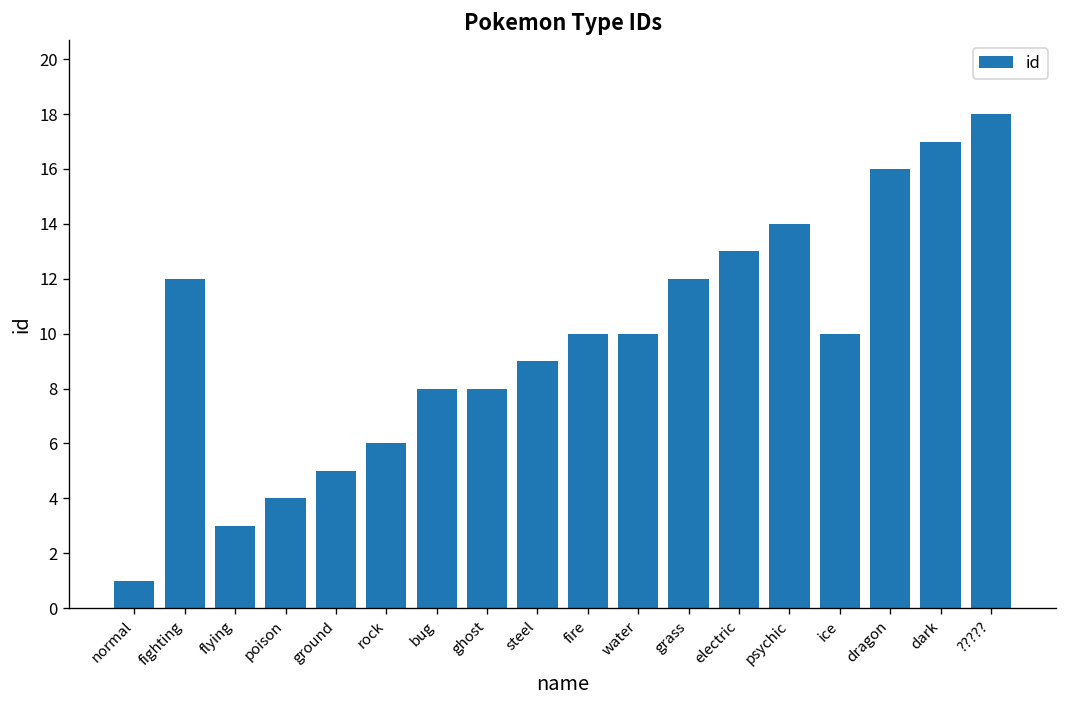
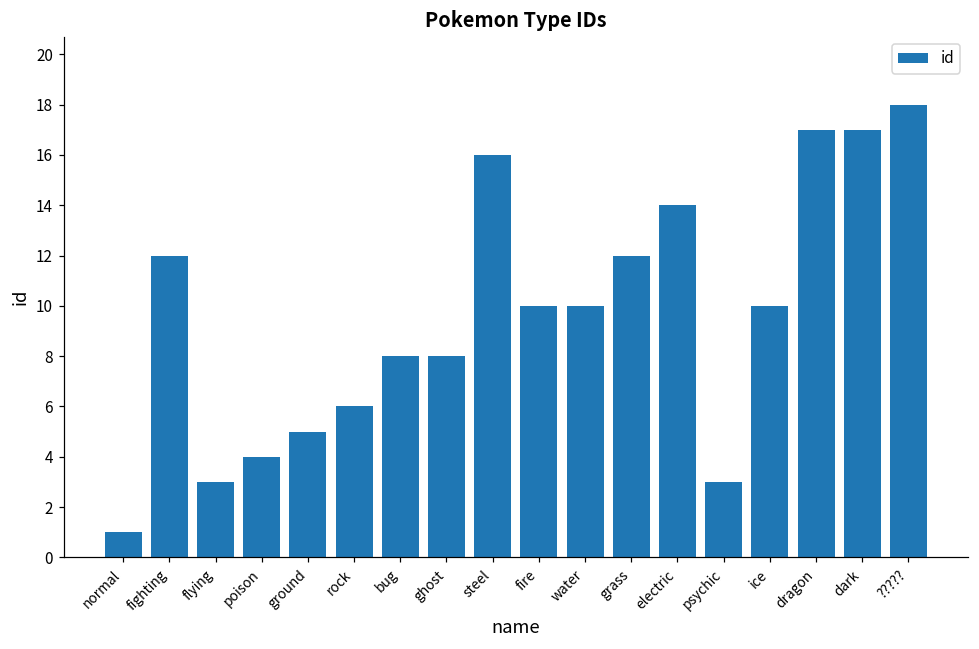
steel: 9 -> 16
electric: 13 -> 14
psychic: 14 -> 3
dragon: 16 -> 17
